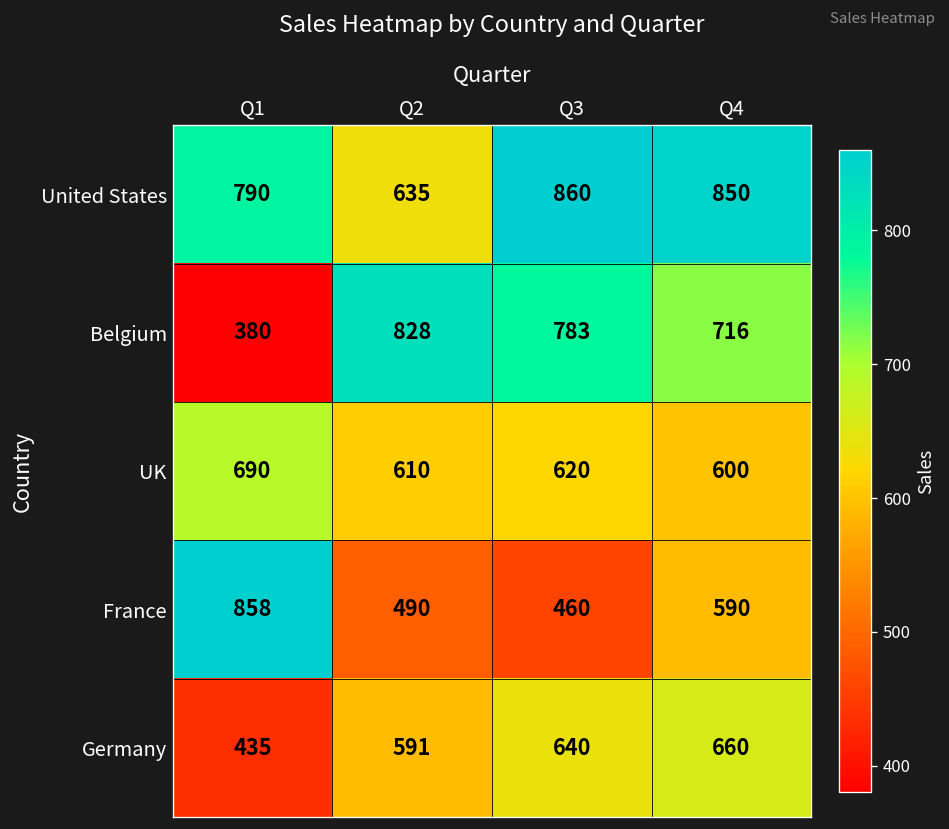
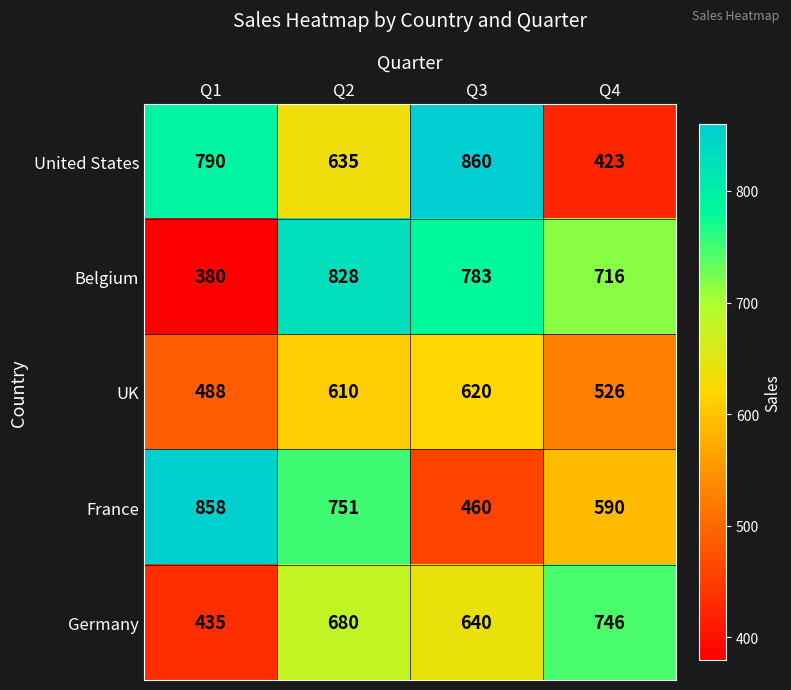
United States, Q4: 850 -> 423
UK, Q1: 690 -> 488
UK, Q4: 600 -> 526
France, Q2: 490 -> 751
Germany, Q2: 591 -> 680
Germany, Q4: 660 -> 746
